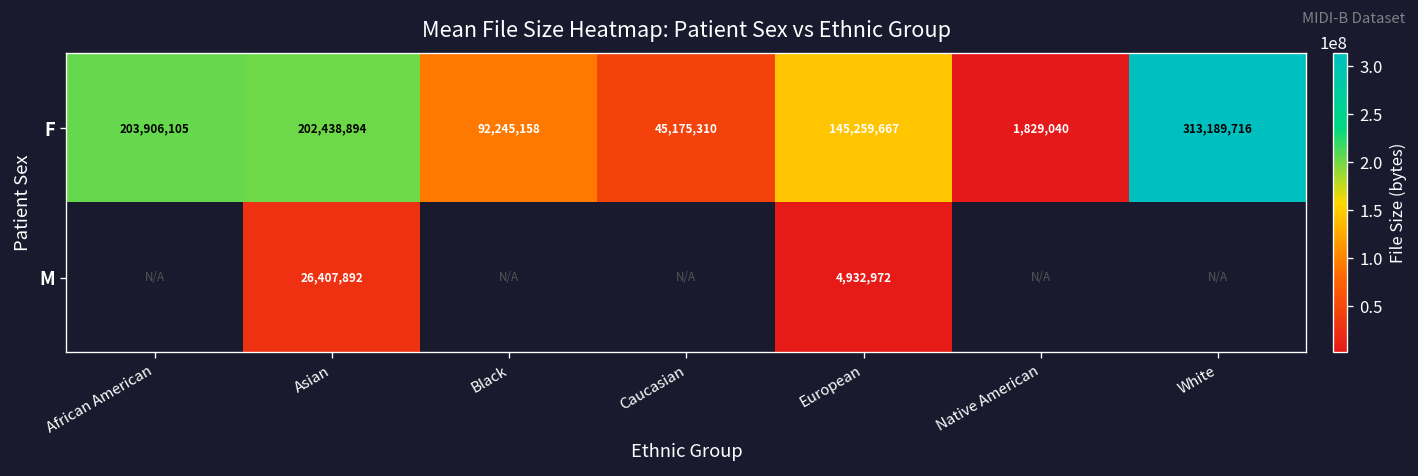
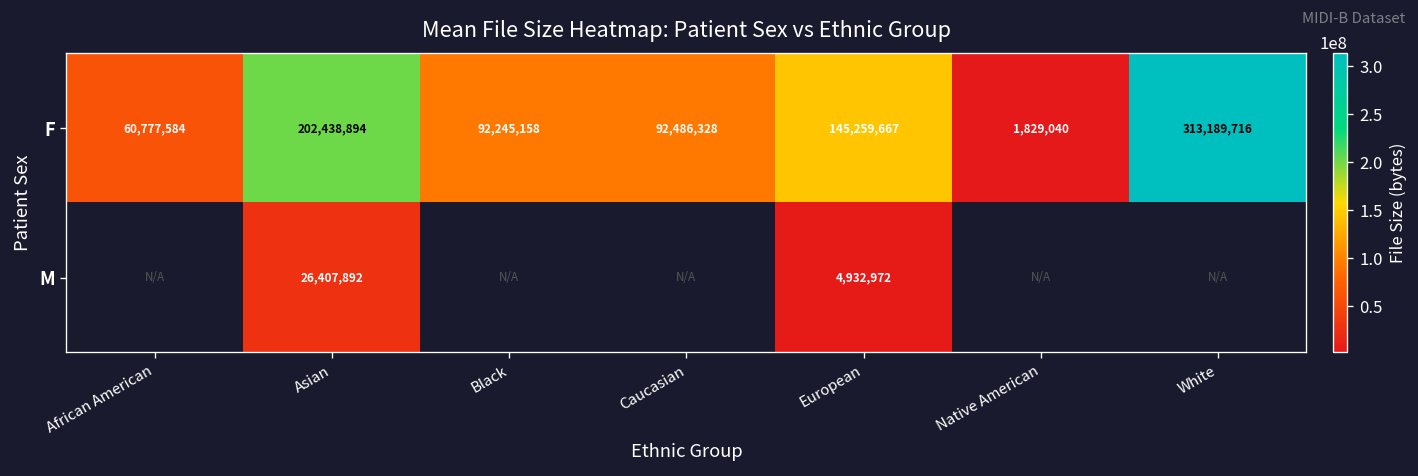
F, African American: 203,906,105 -> 60,777,584
F, Caucasian: 45,175,310 -> 92,486,328
